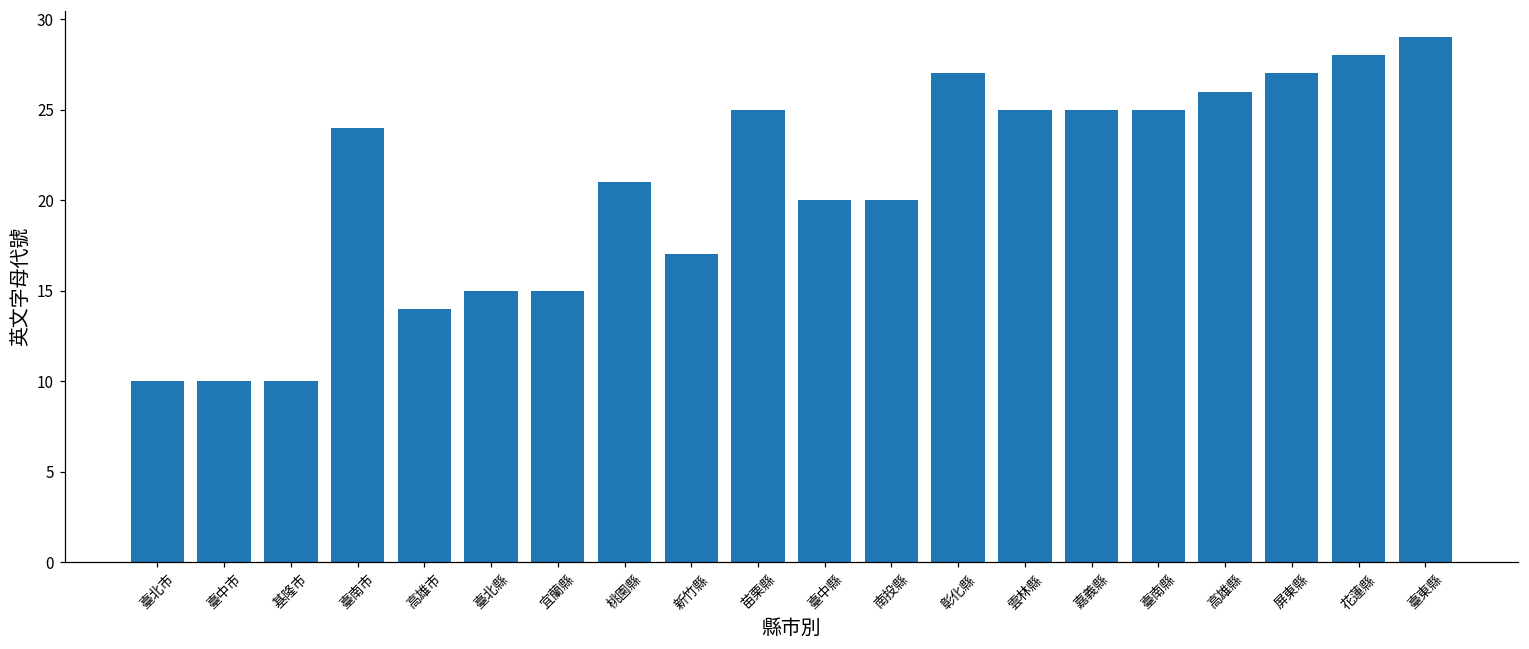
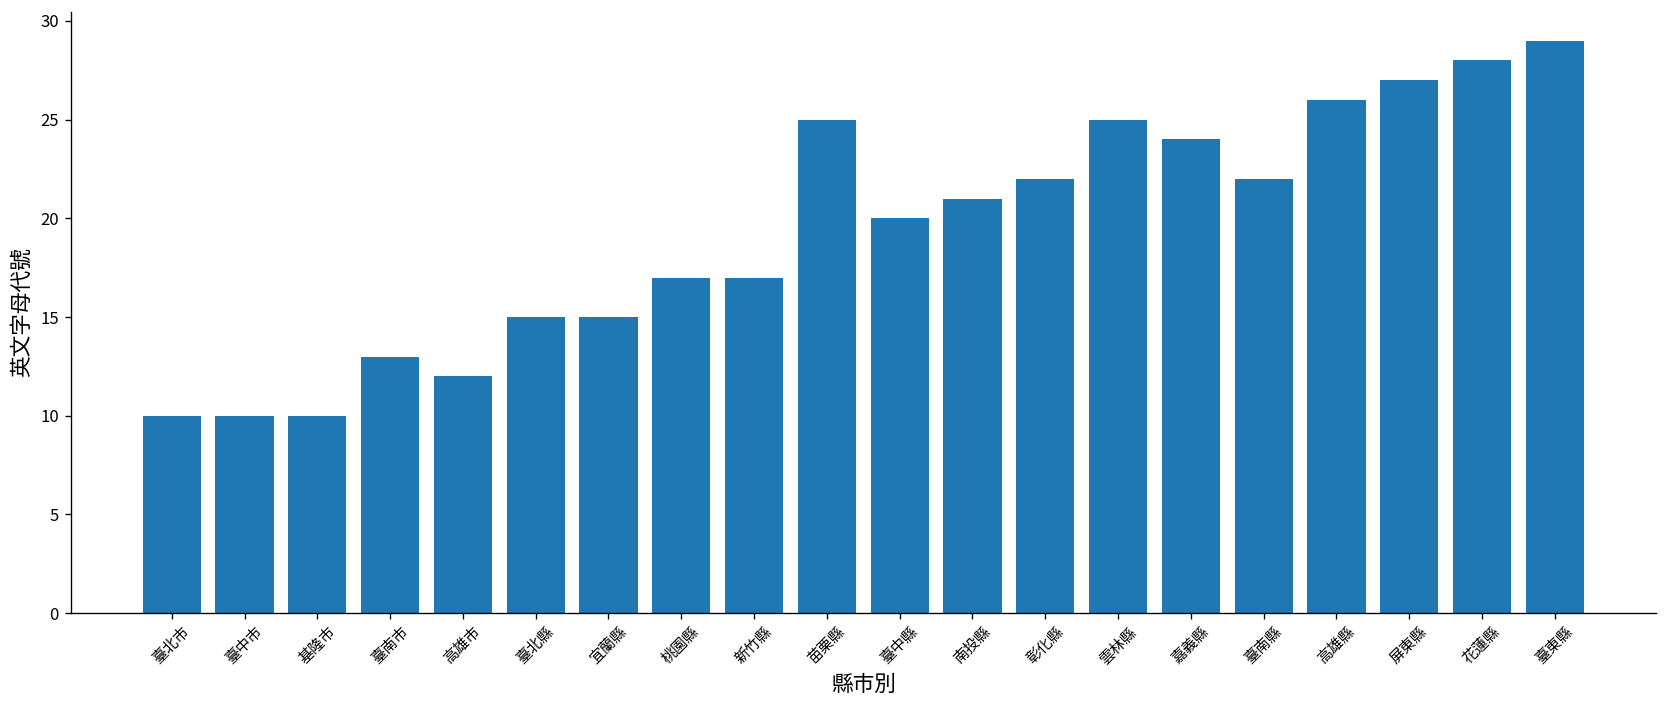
臺南市: 24 -> 13
高雄市: 14 -> 12
桃園縣: 21 -> 17
南投縣: 20 -> 21
彰化縣: 27 -> 22
嘉義縣: 25 -> 24
臺南縣: 25 -> 22
